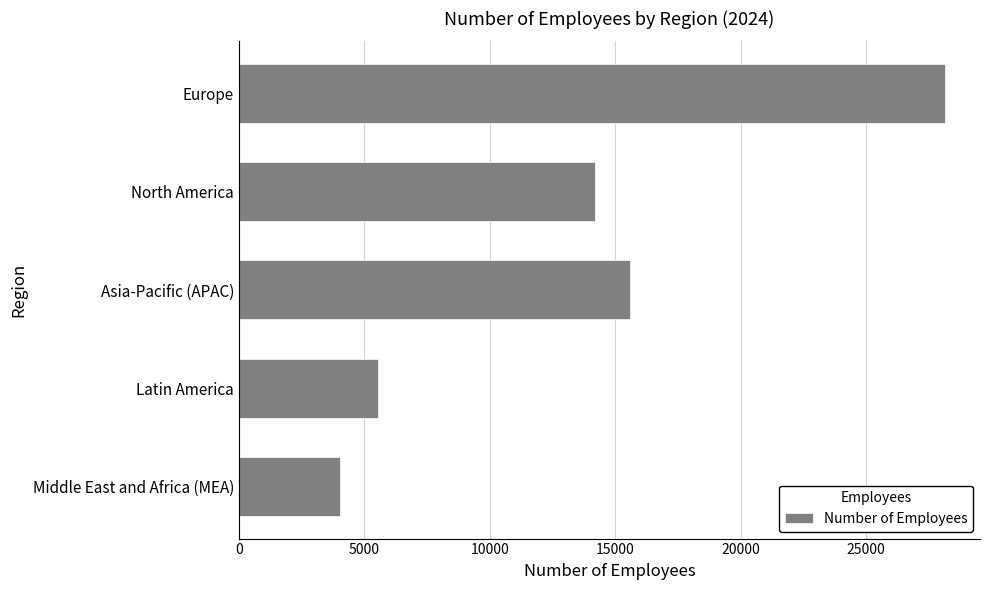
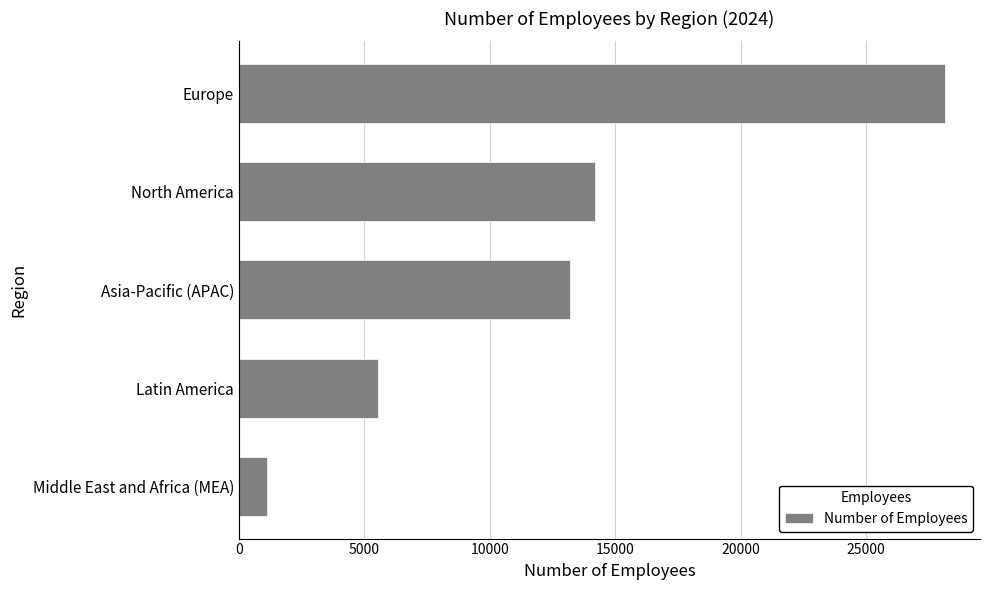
Asia-Pacific (APAC): 15600 -> 13200
Middle East and Africa (MEA): 4000 -> 1100
